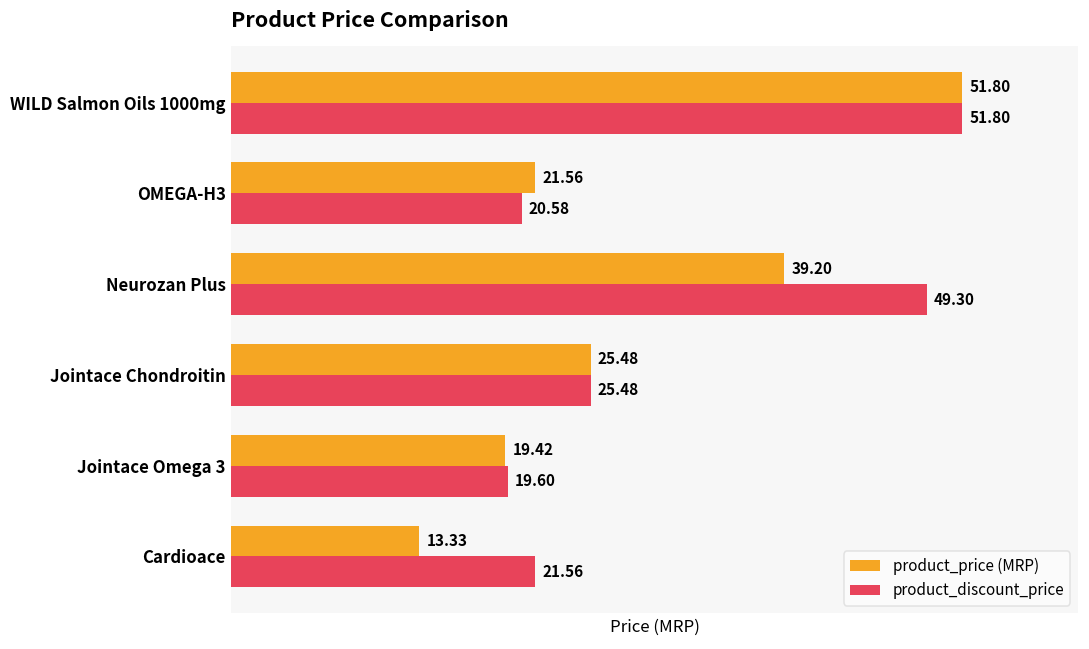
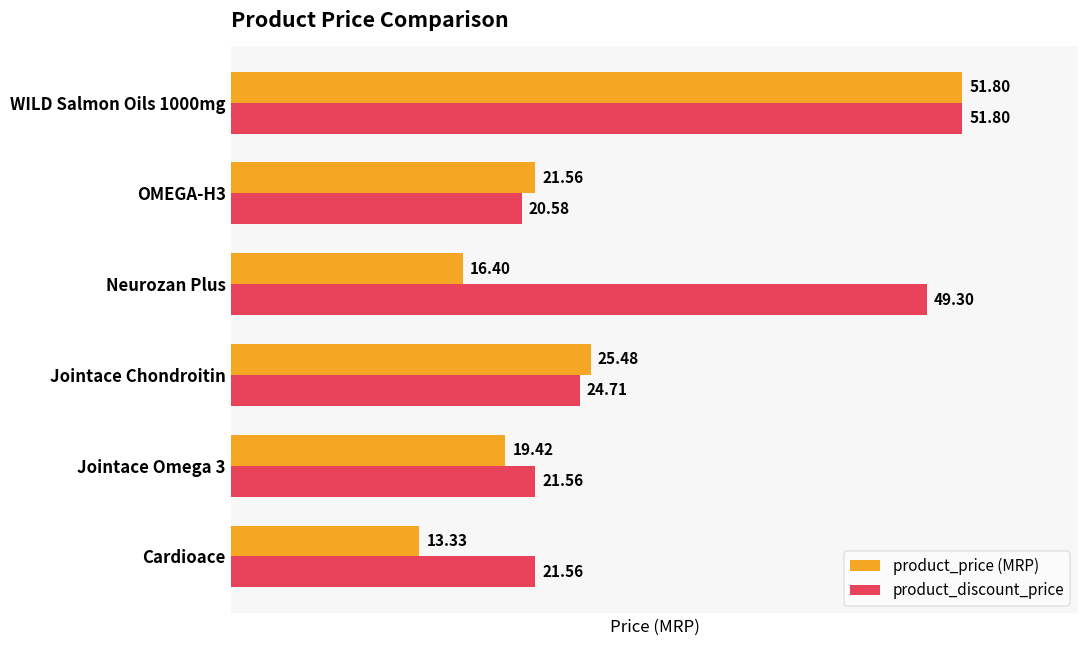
product_price (MRP), Neurozan Plus: 39.20 -> 16.40
product_discount_price, Jointace Chondroitin: 25.48 -> 24.71
product_discount_price, Jointace Omega 3: 19.60 -> 21.56
